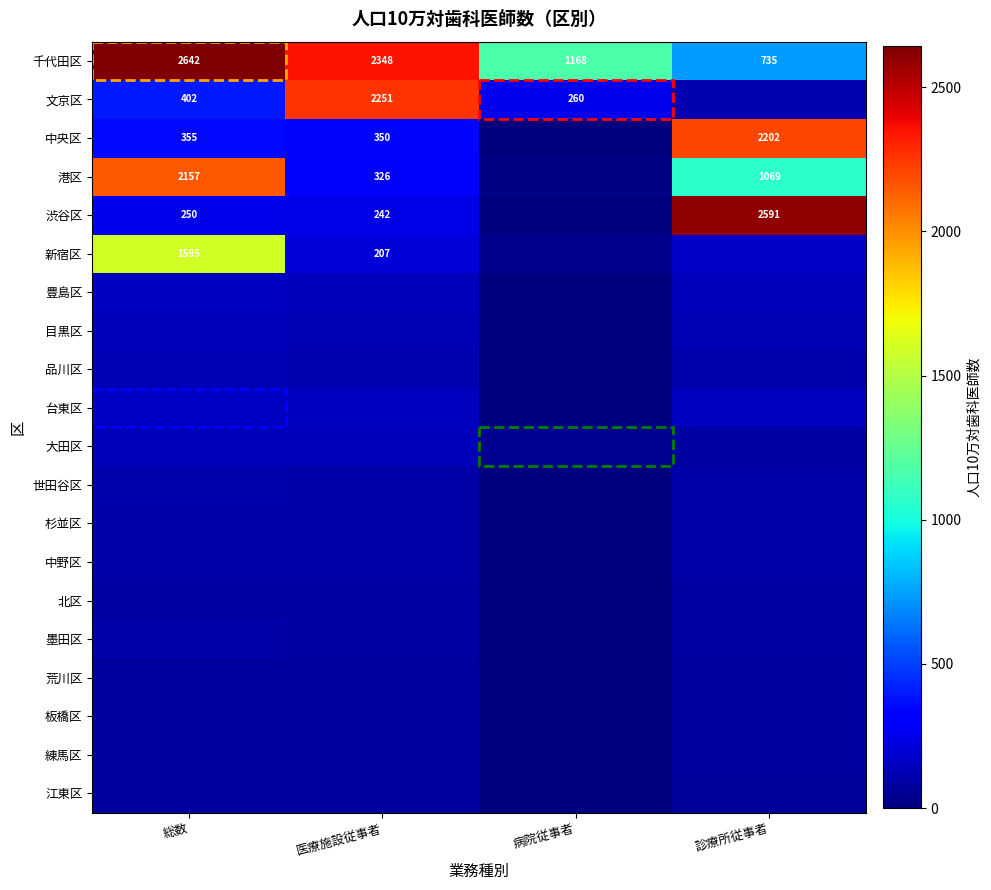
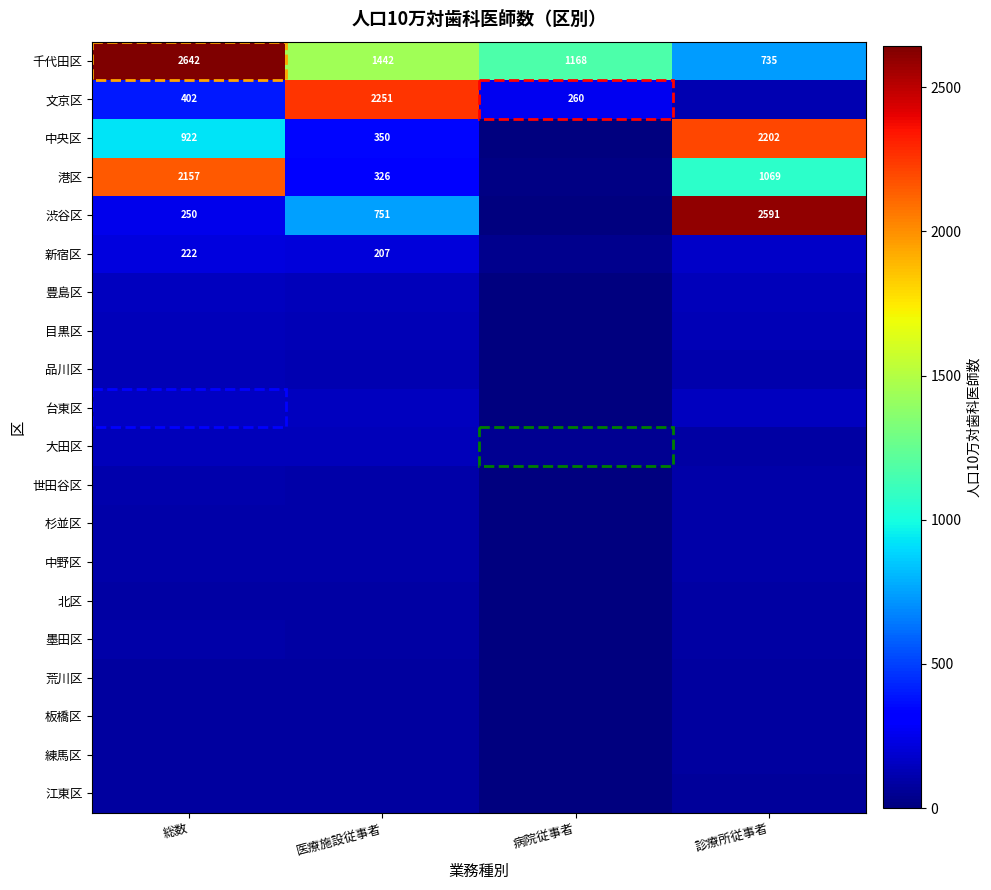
千代田区, 医療施設従事者: 2348 -> 1442
中央区, 総数: 355 -> 922
渋谷区, 医療施設従事者: 242 -> 751
新宿区, 総数: 1595 -> 222
